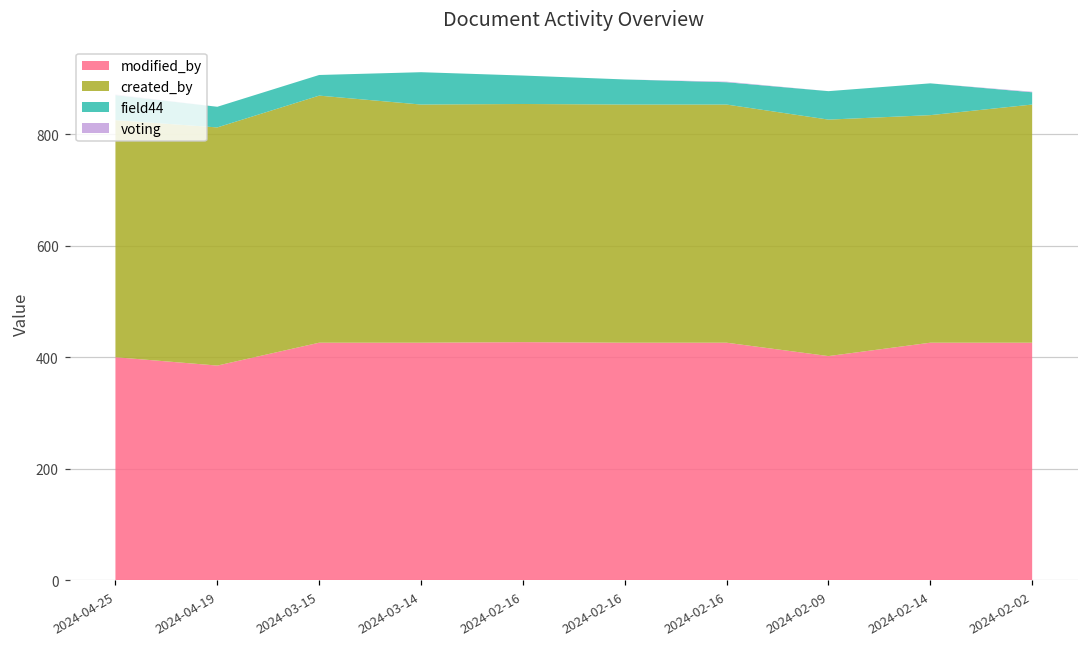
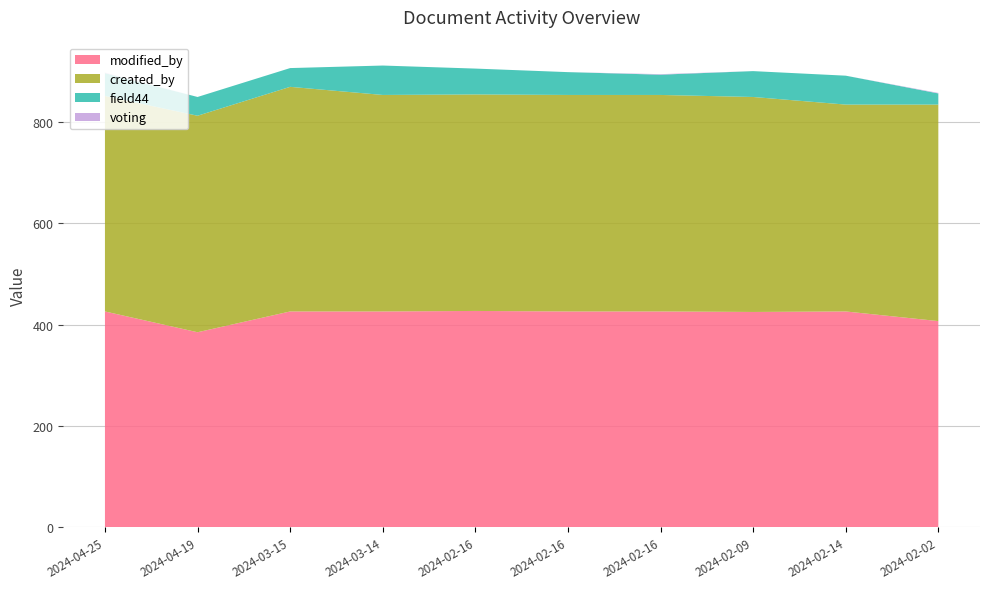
modified_by, 2024-04-25: 400 -> 430
modified_by, 2024-02-09: 400 -> 430
modified_by, 2024-02-02: 430 -> 410
